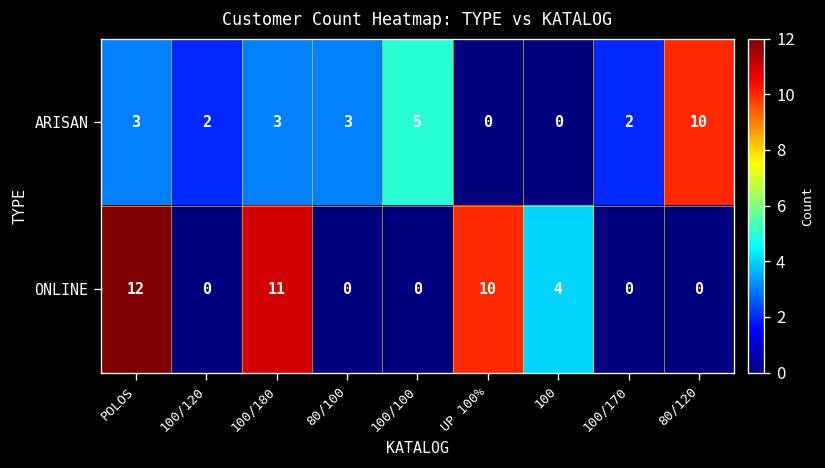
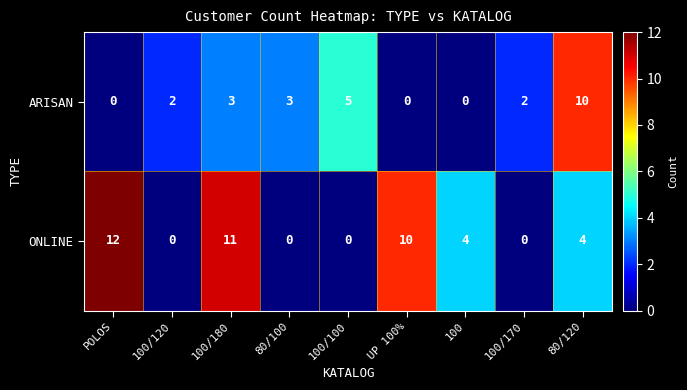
ARISAN, POLOS: 3 -> 0
ONLINE, 80/120: 0 -> 4
